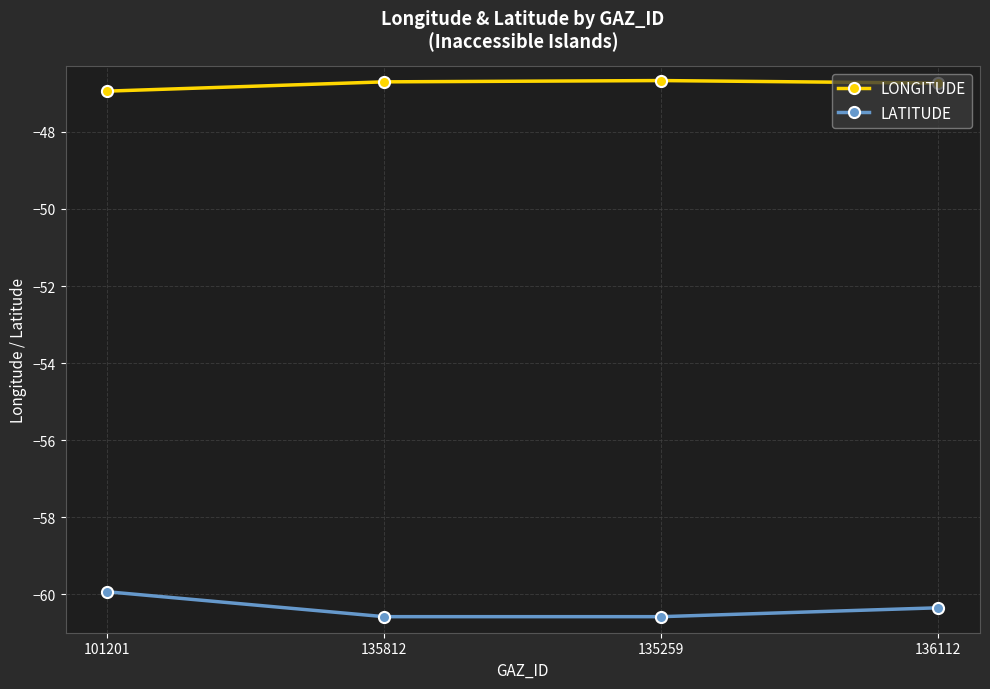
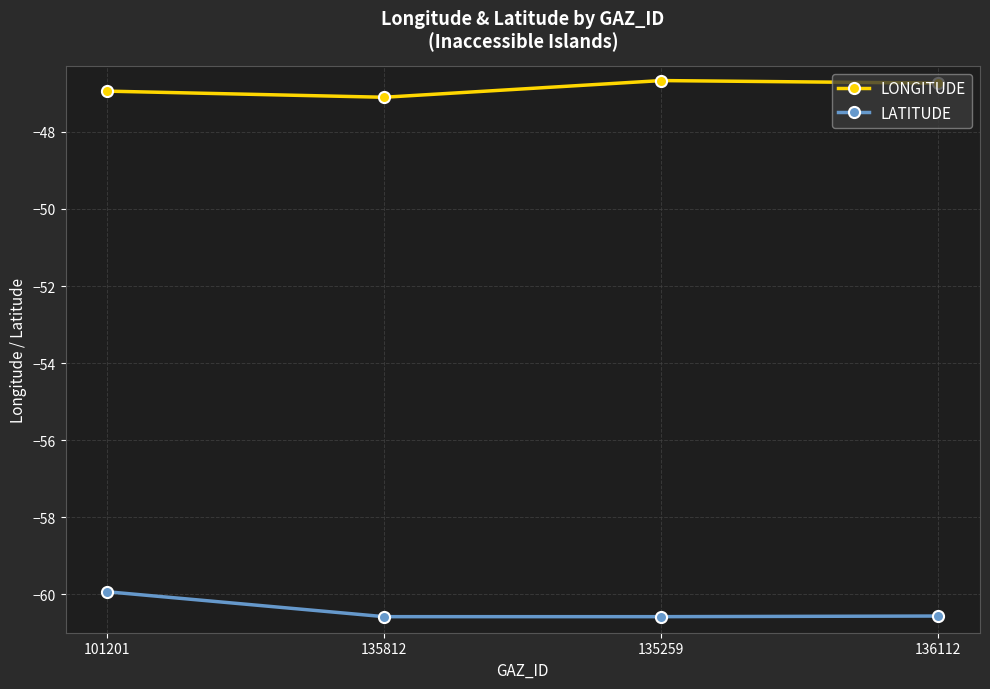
LONGITUDE, 135812: -46.7 -> -47.1
LATITUDE, 136112: -60.4 -> -60.6
